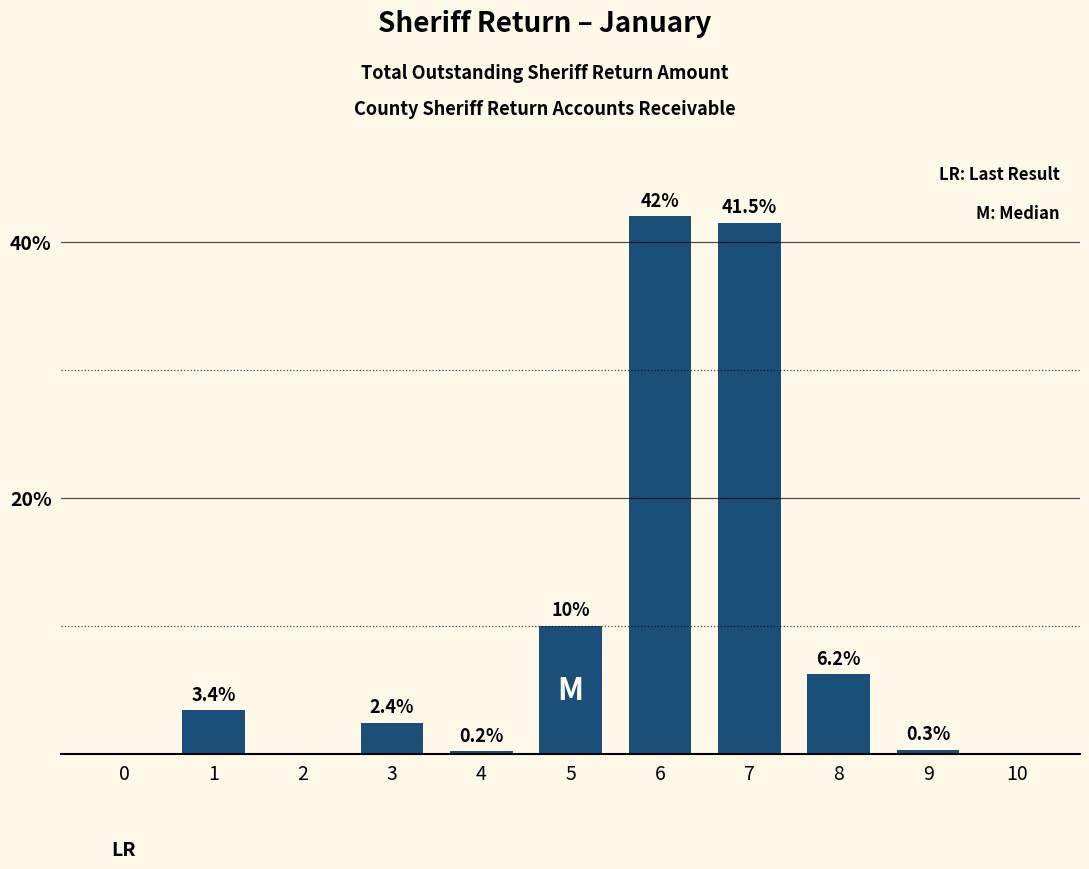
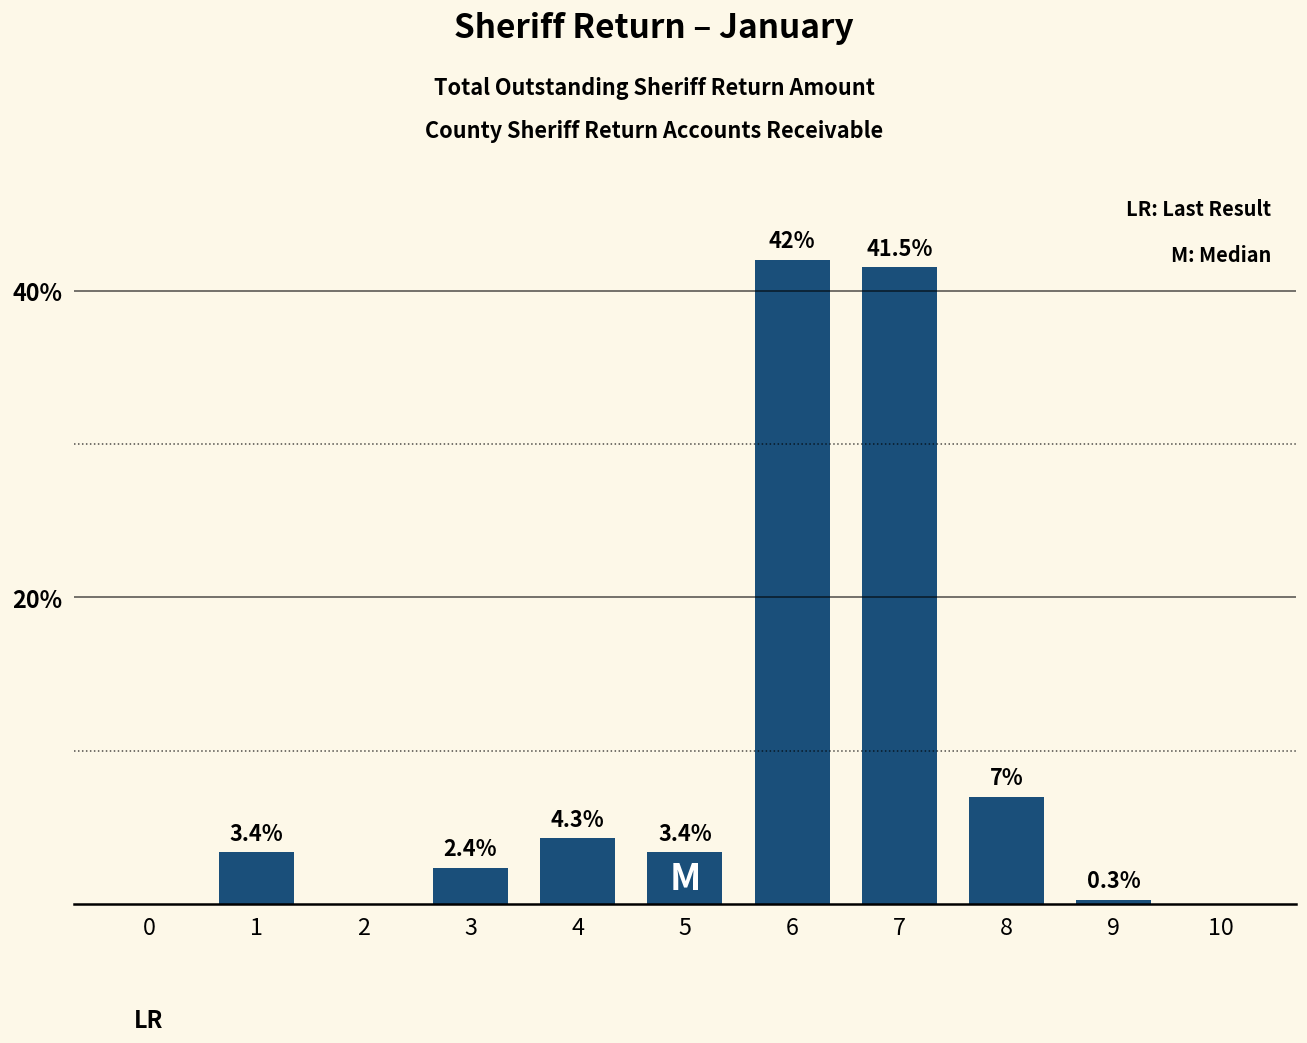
4: 0.2% -> 4.3%
5: 10% -> 3.4%
8: 6.2% -> 7%
